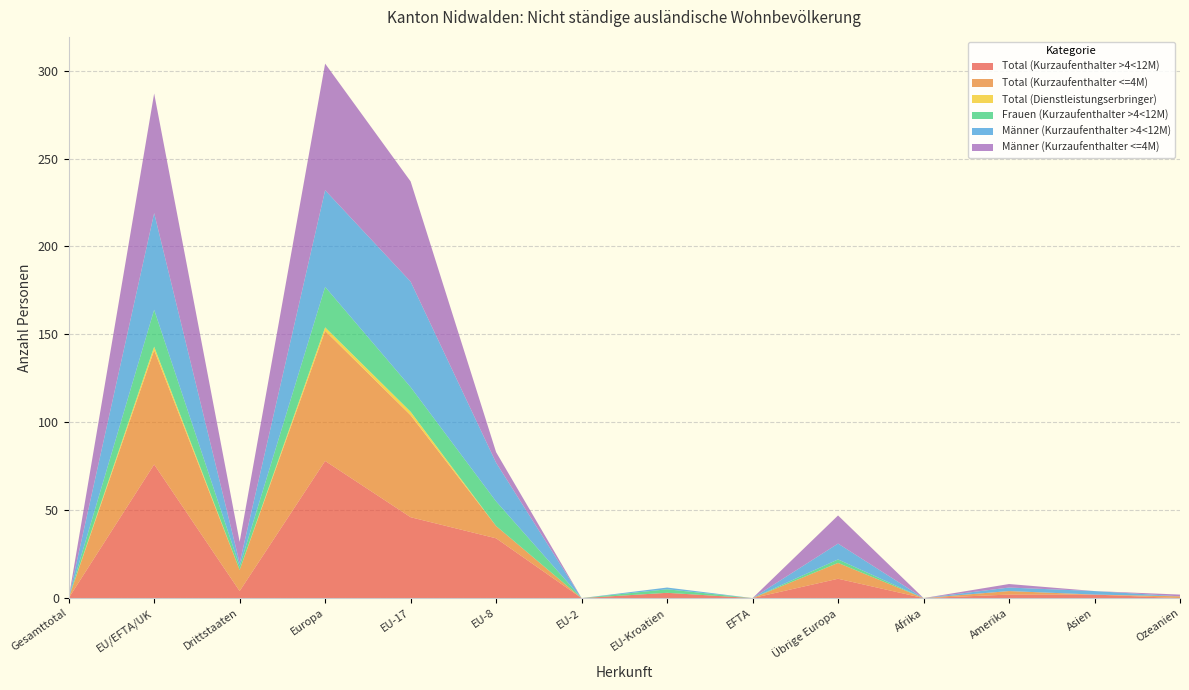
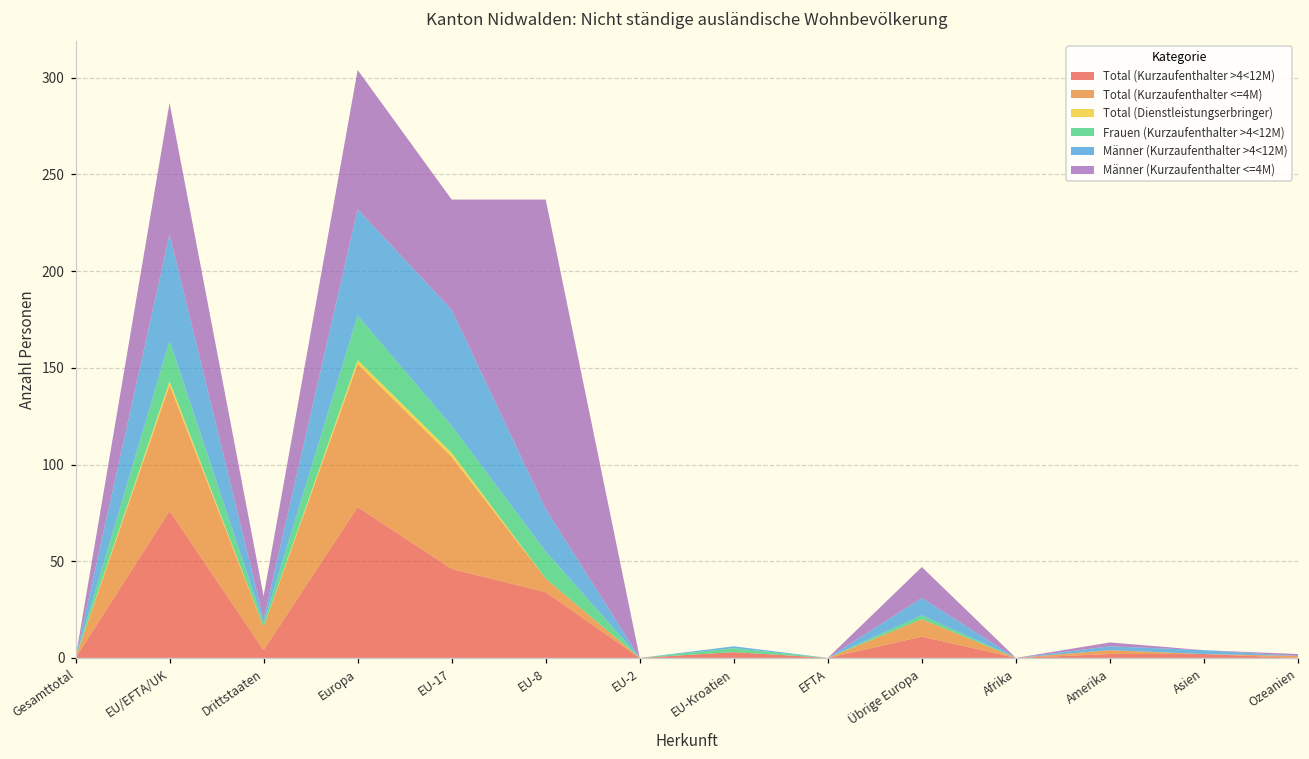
Männer (Kurzaufenthalter <=4M), EU-8: 6 -> 160
